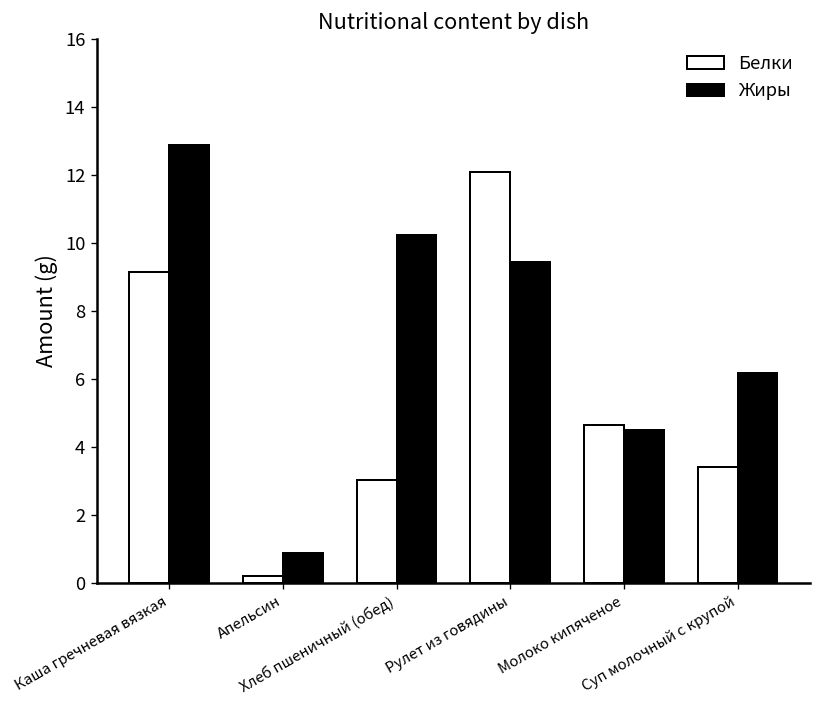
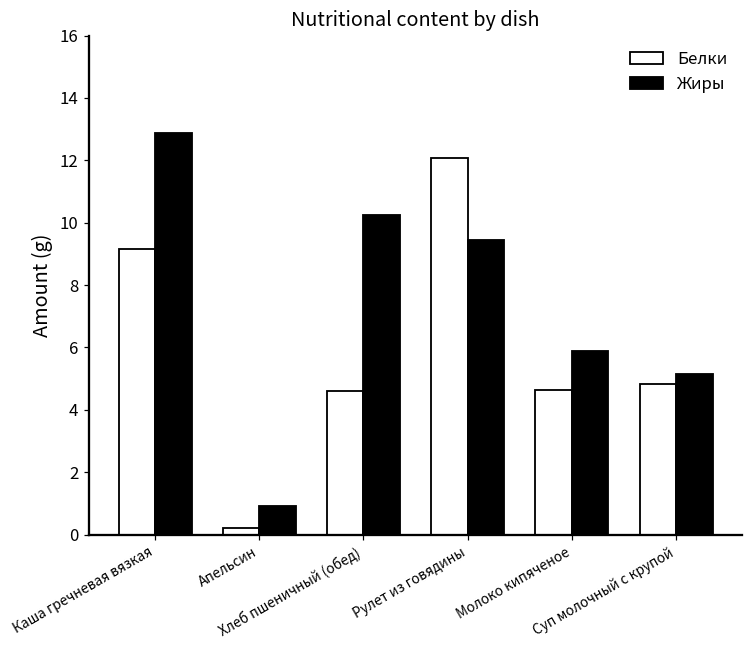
Белки, Хлеб пшеничный (обед): 3.0 -> 4.6
Жиры, Молоко кипяченое: 4.5 -> 5.9
Белки, Суп молочный с крупой: 3.4 -> 4.8
Жиры, Суп молочный с крупой: 6.2 -> 5.2
